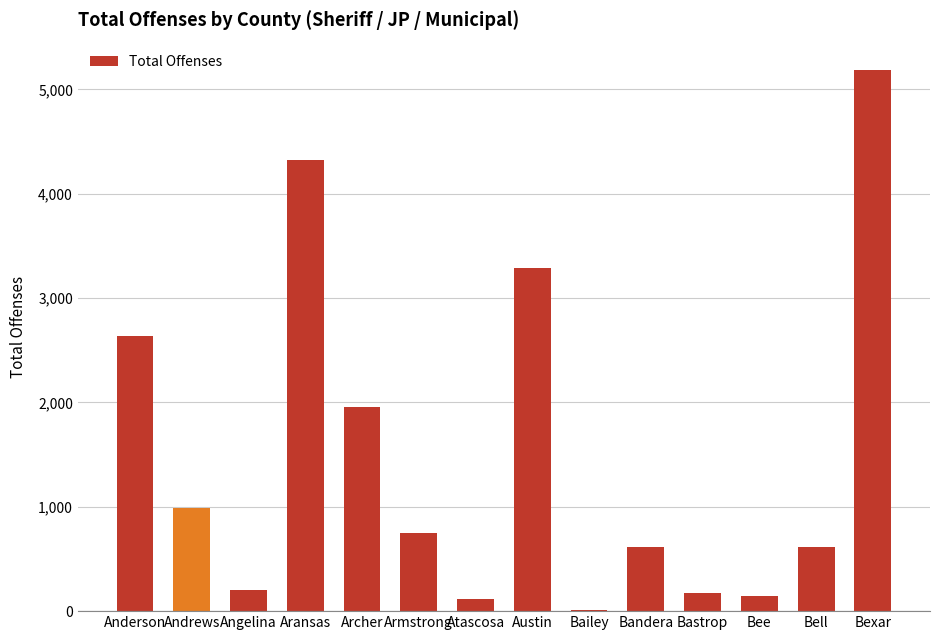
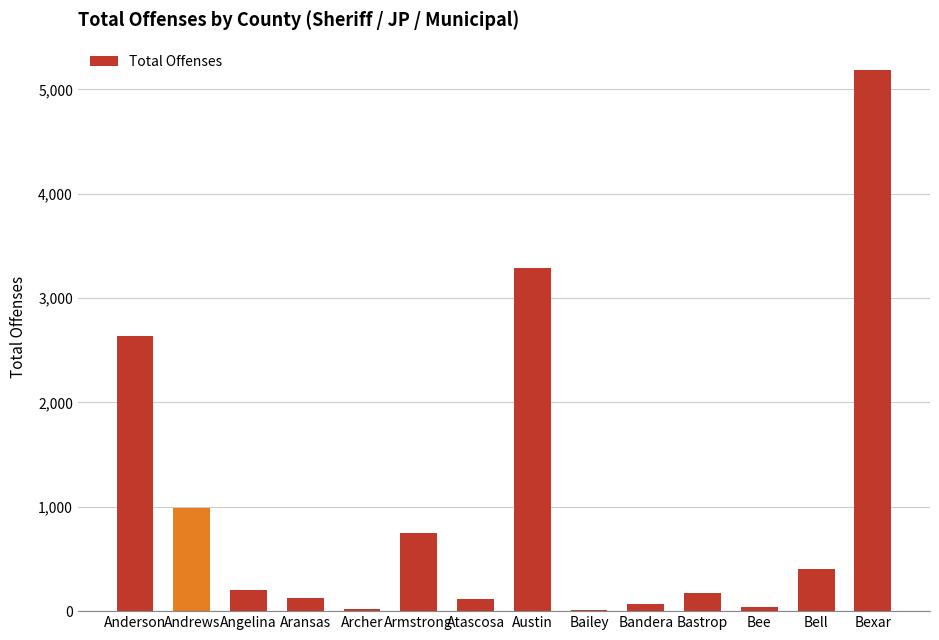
Aransas: 4,320 -> 130
Archer: 1,950 -> 20
Bandera: 610 -> 70
Bee: 150 -> 40
Bell: 610 -> 410
